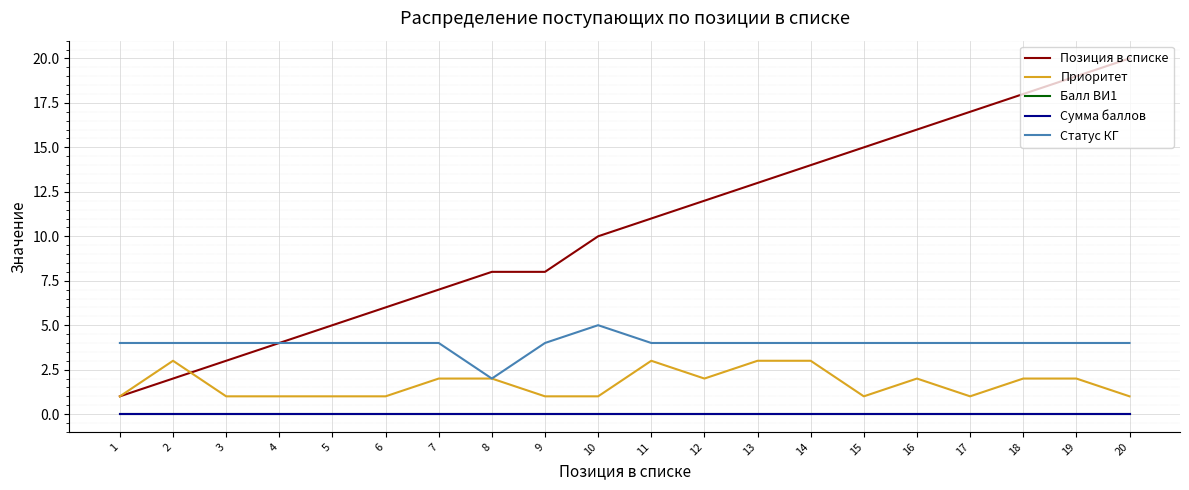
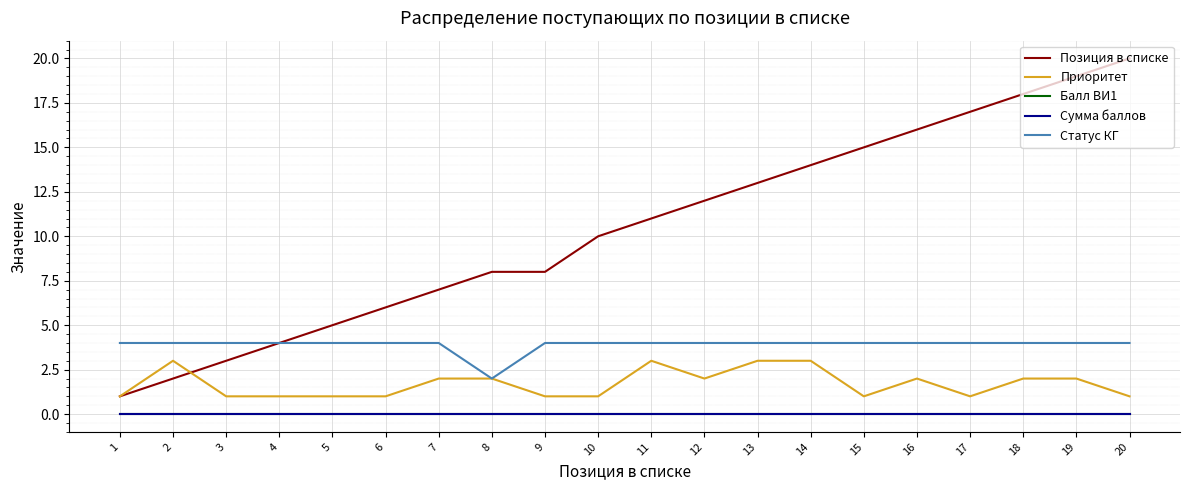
Статус КГ, 10: 5 -> 4
